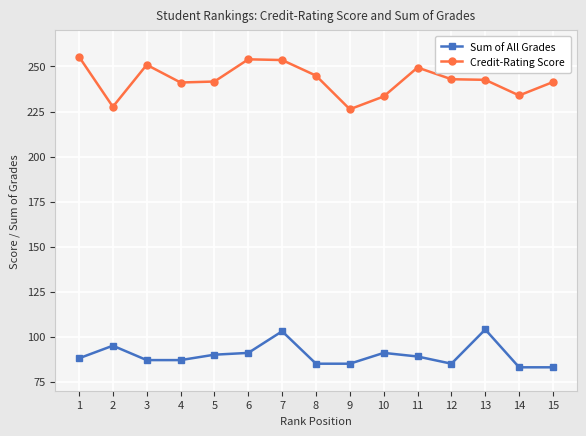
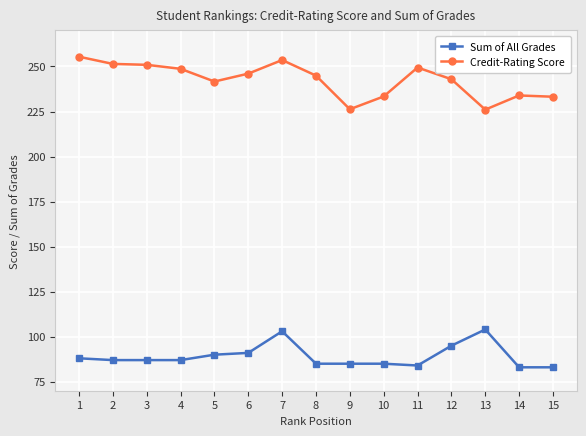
Sum of All Grades, 2: 95 -> 87
Credit-Rating Score, 2: 228 -> 251
Credit-Rating Score, 4: 241 -> 249
Credit-Rating Score, 6: 254 -> 246
Sum of All Grades, 10: 91 -> 85
Sum of All Grades, 11: 89 -> 84
Sum of All Grades, 12: 85 -> 95
Credit-Rating Score, 13: 243 -> 226
Credit-Rating Score, 15: 241 -> 233
